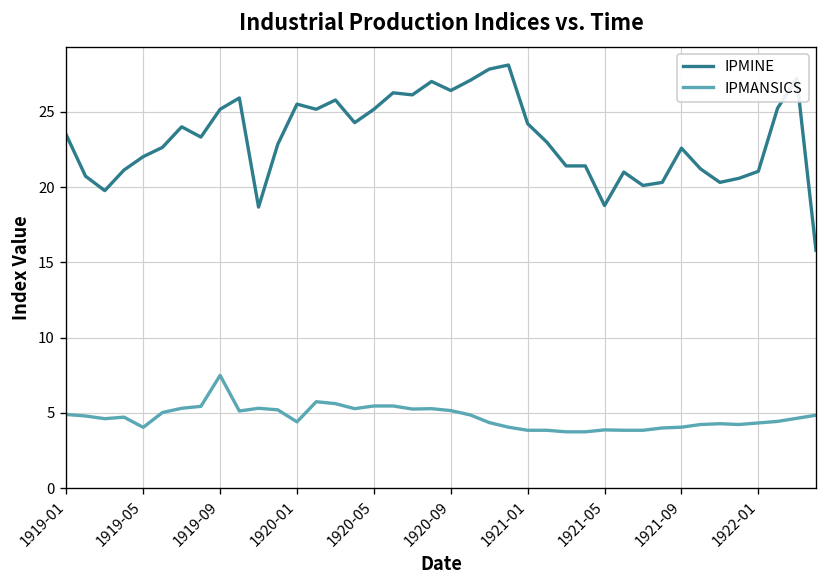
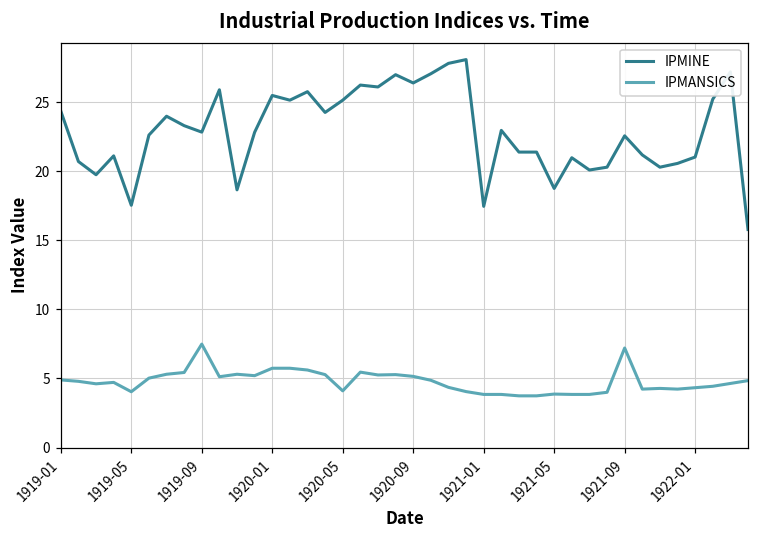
IPMINE, 1919-01: 23.5 -> 24.4
IPMINE, 1919-05: 22.0 -> 17.5
IPMINE, 1919-09: 25.2 -> 22.8
IPMANSICS, 1920-01: 4.4 -> 5.7
IPMANSICS, 1920-05: 5.5 -> 4.1
IPMINE, 1921-01: 24.2 -> 17.5
IPMANSICS, 1921-09: 4.1 -> 7.2
